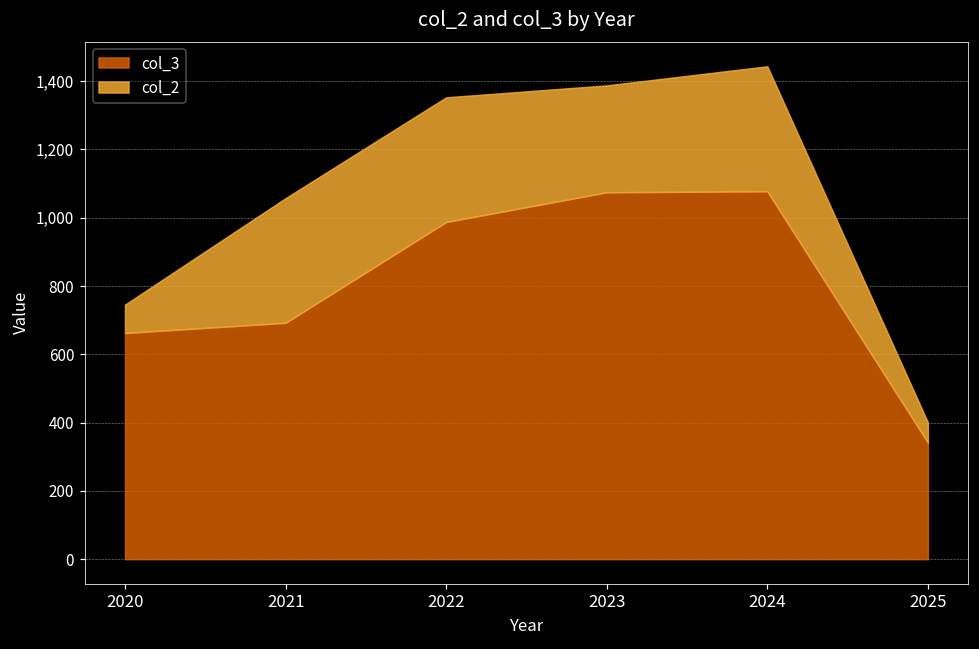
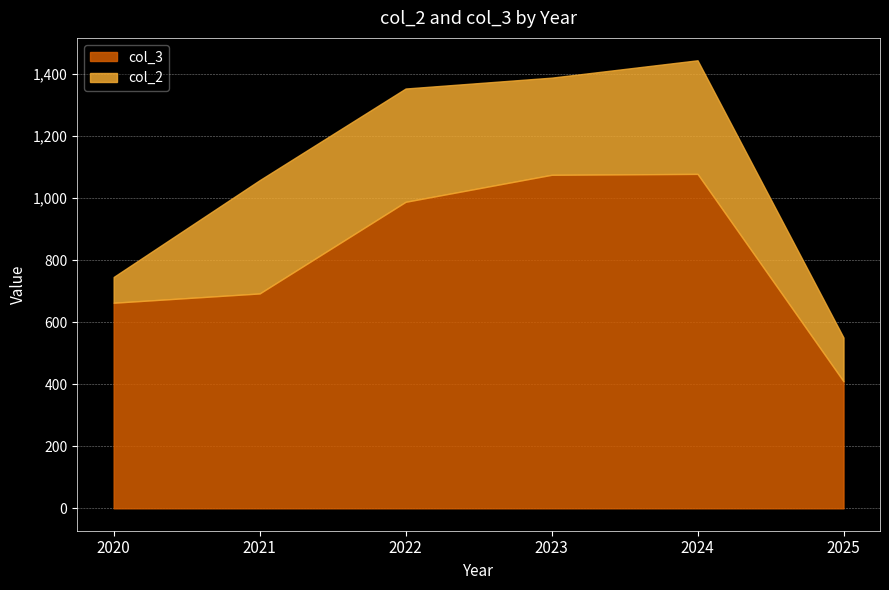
col_3, 2025: 340 -> 410
col_2, 2025: 60 -> 140
